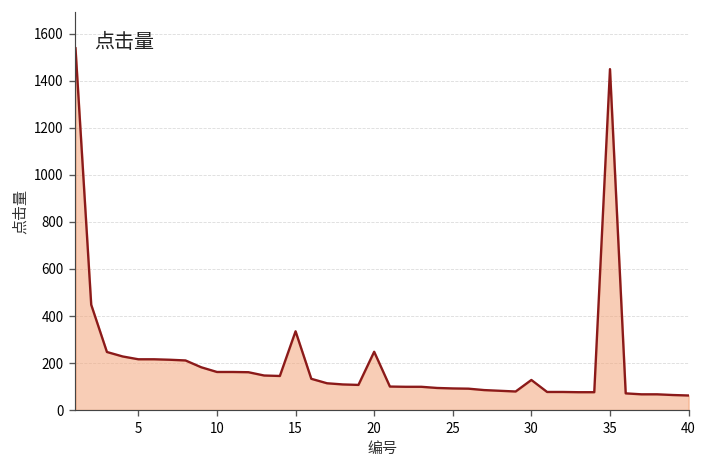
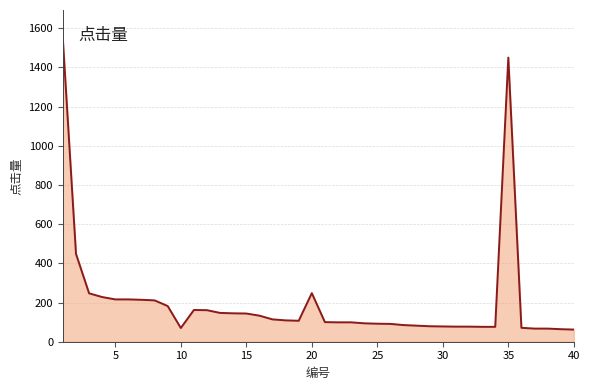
10: 160 -> 70
15: 340 -> 140
30: 130 -> 80
